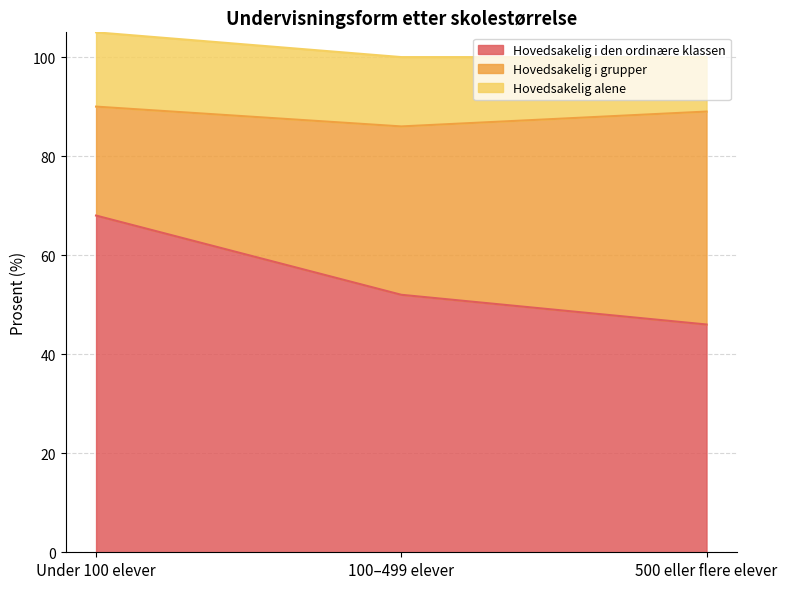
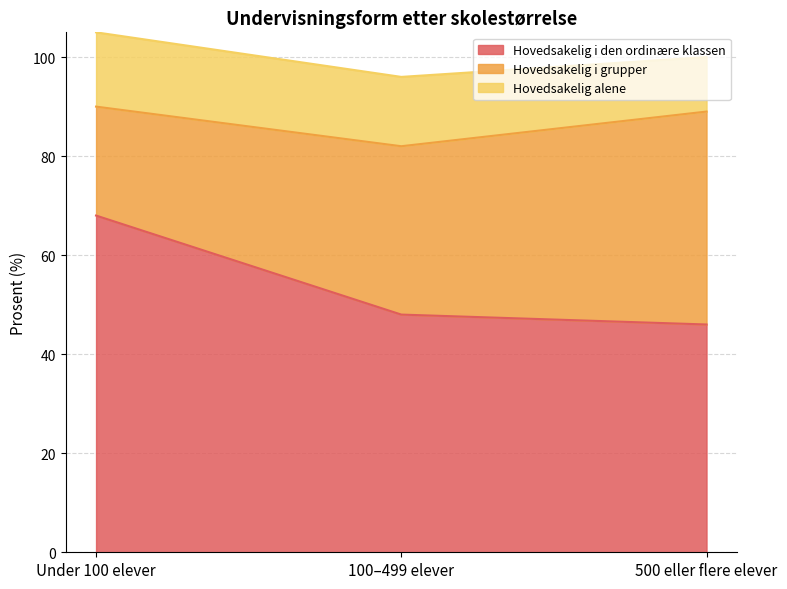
Hovedsakelig i den ordinære klassen, 100–499 elever: 52 -> 48
